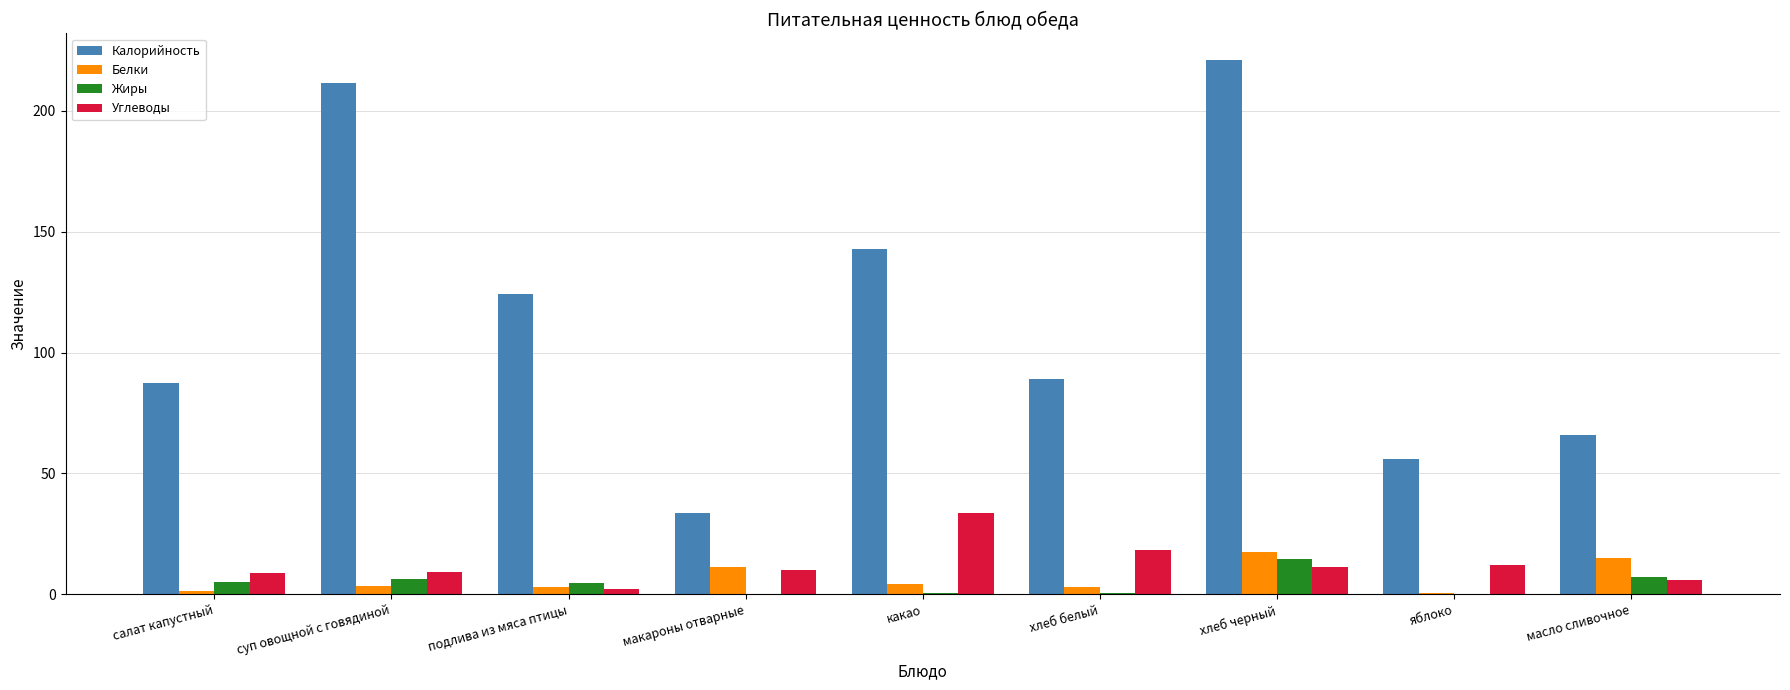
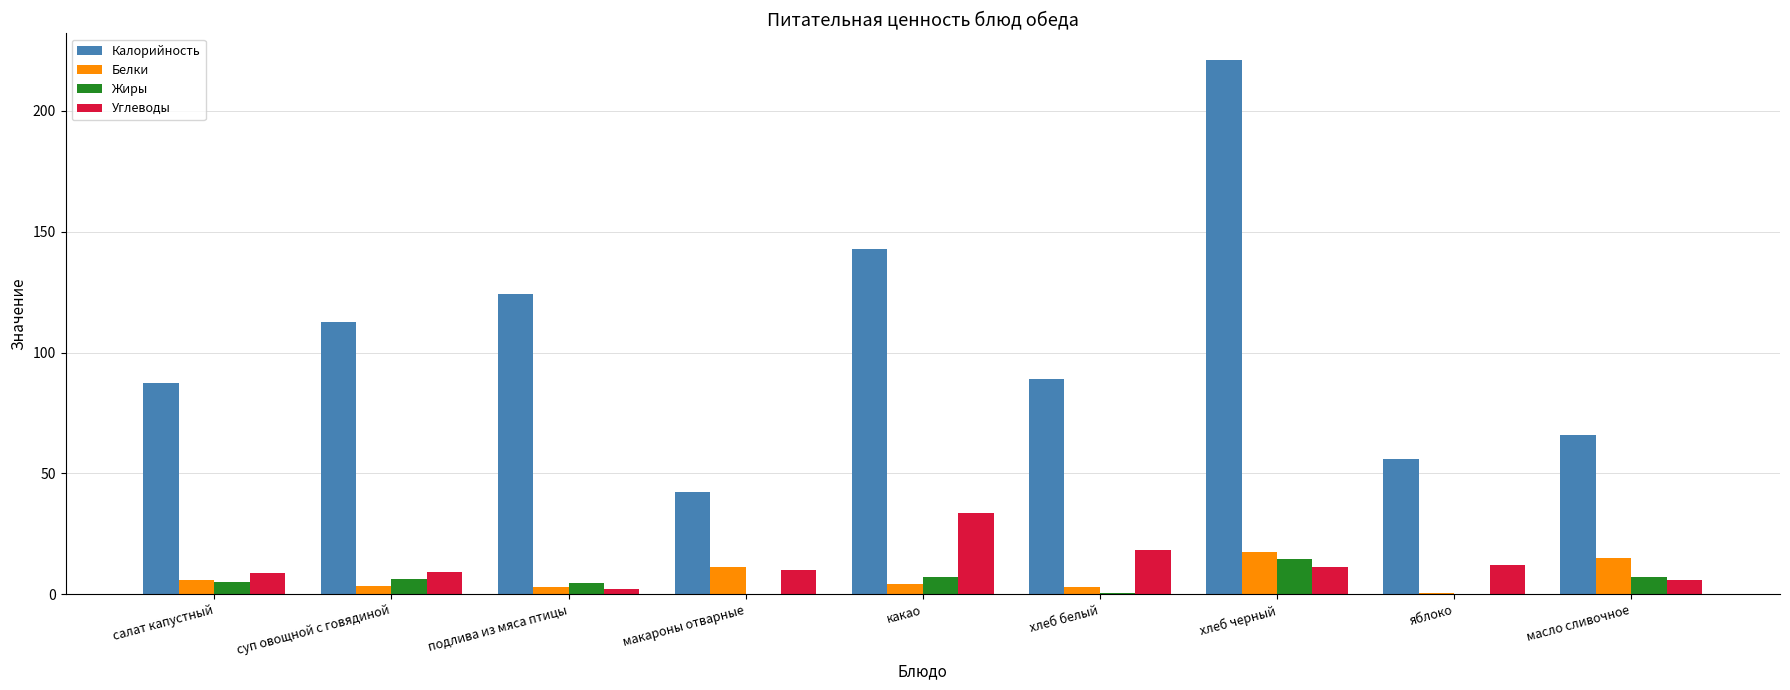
Белки, салат капустный: 1 -> 6
Калорийность, суп овощной с говядиной: 211 -> 113
Калорийность, макароны отварные: 34 -> 42
Жиры, какао: 1 -> 7
